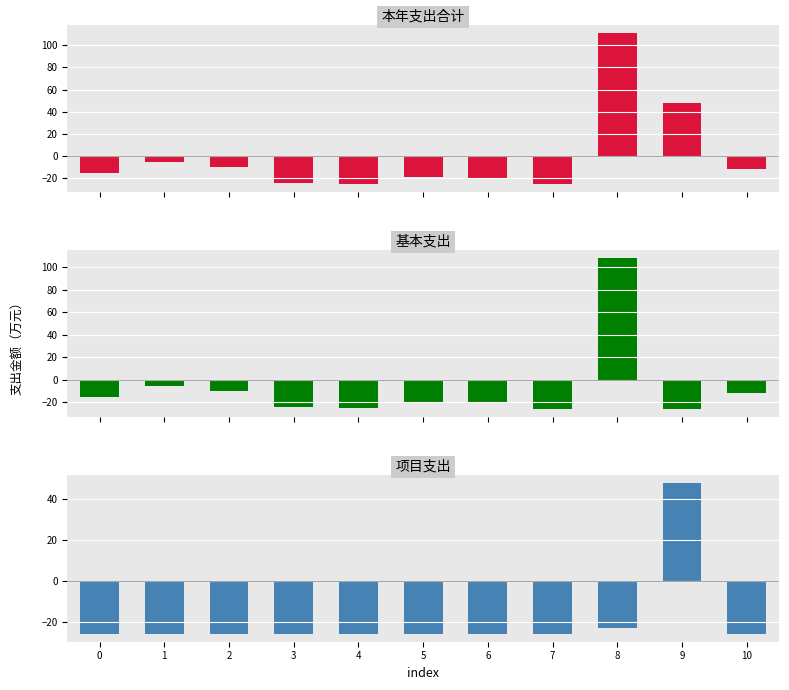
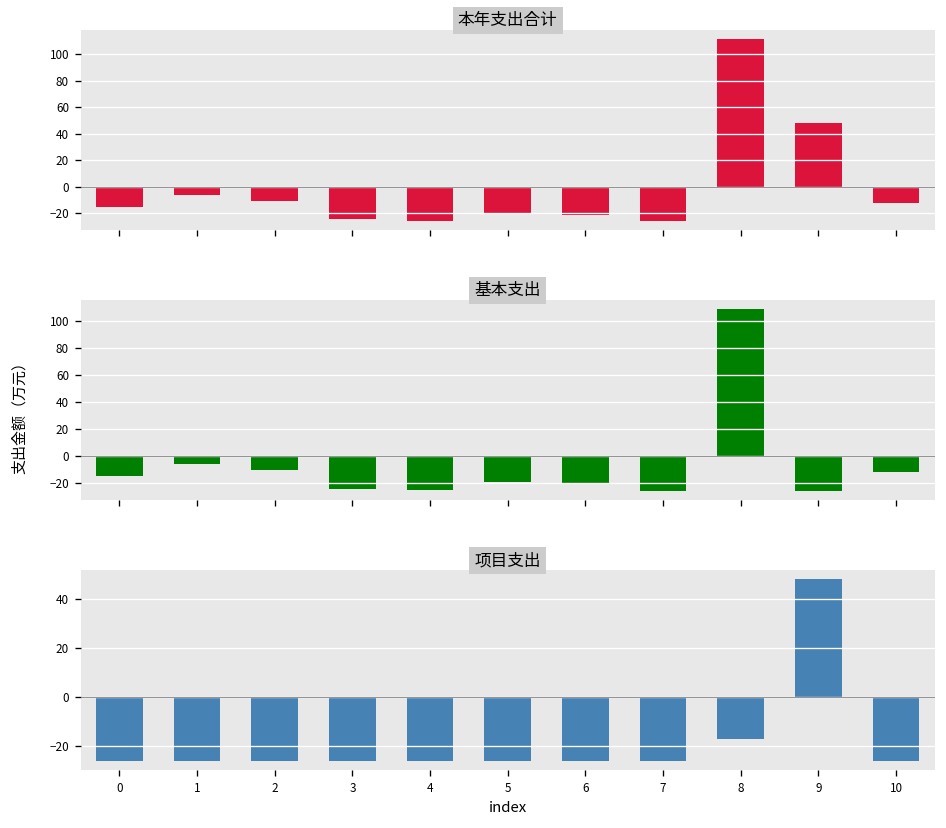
项目支出, 8: -23 -> -17
